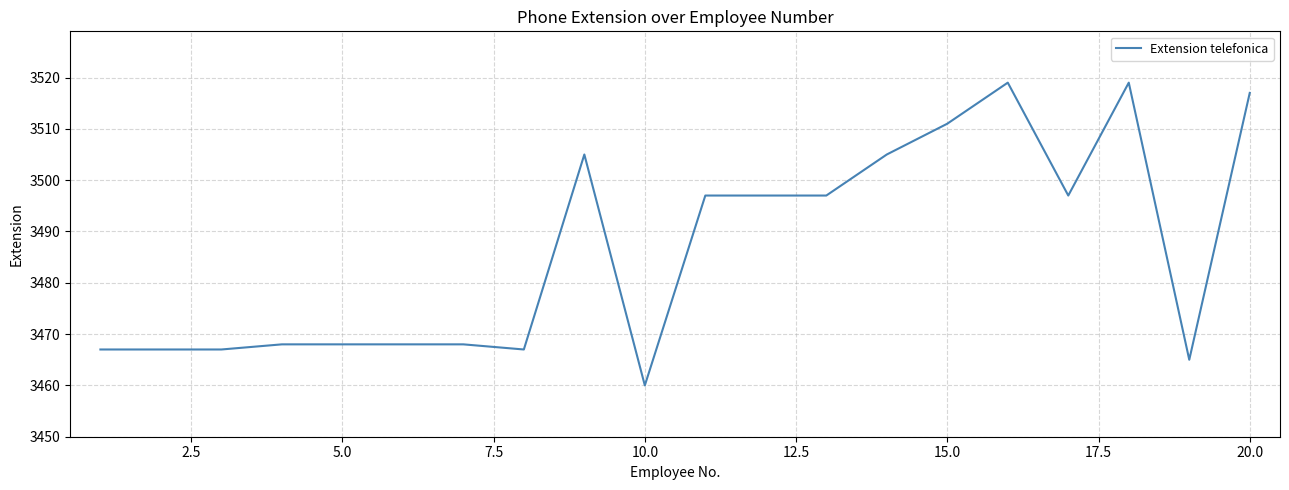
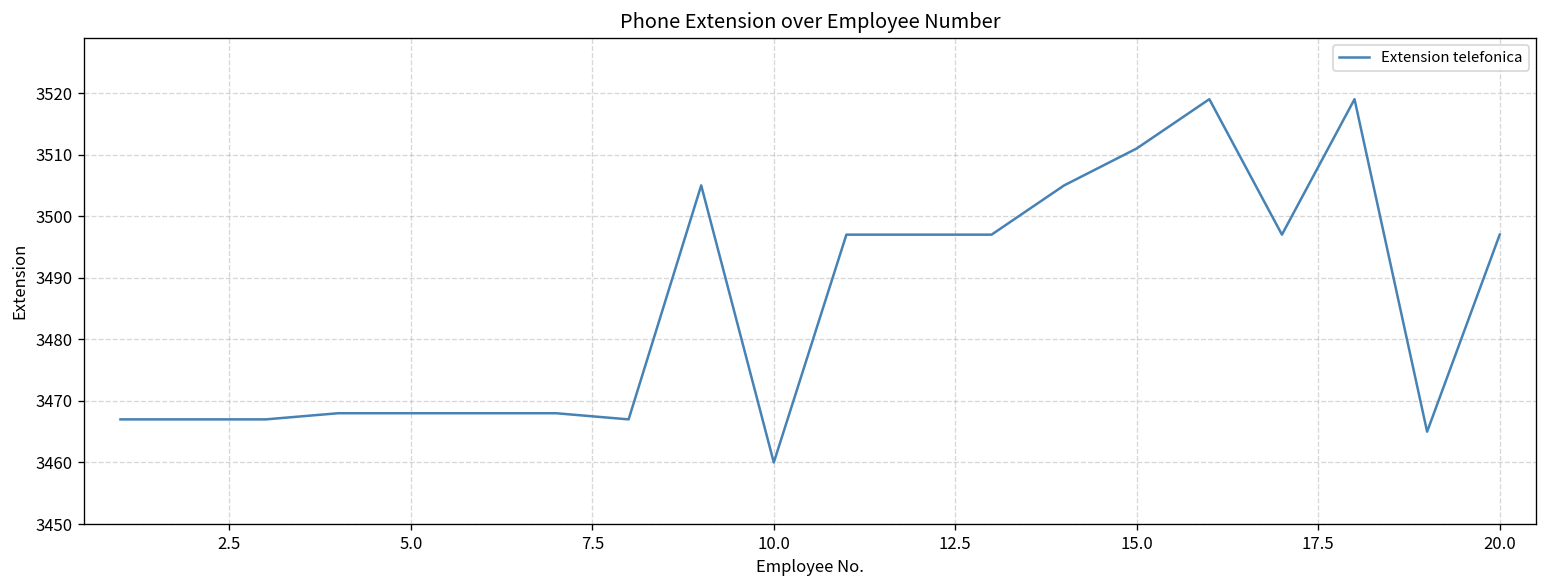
20.0: 3517 -> 3497
